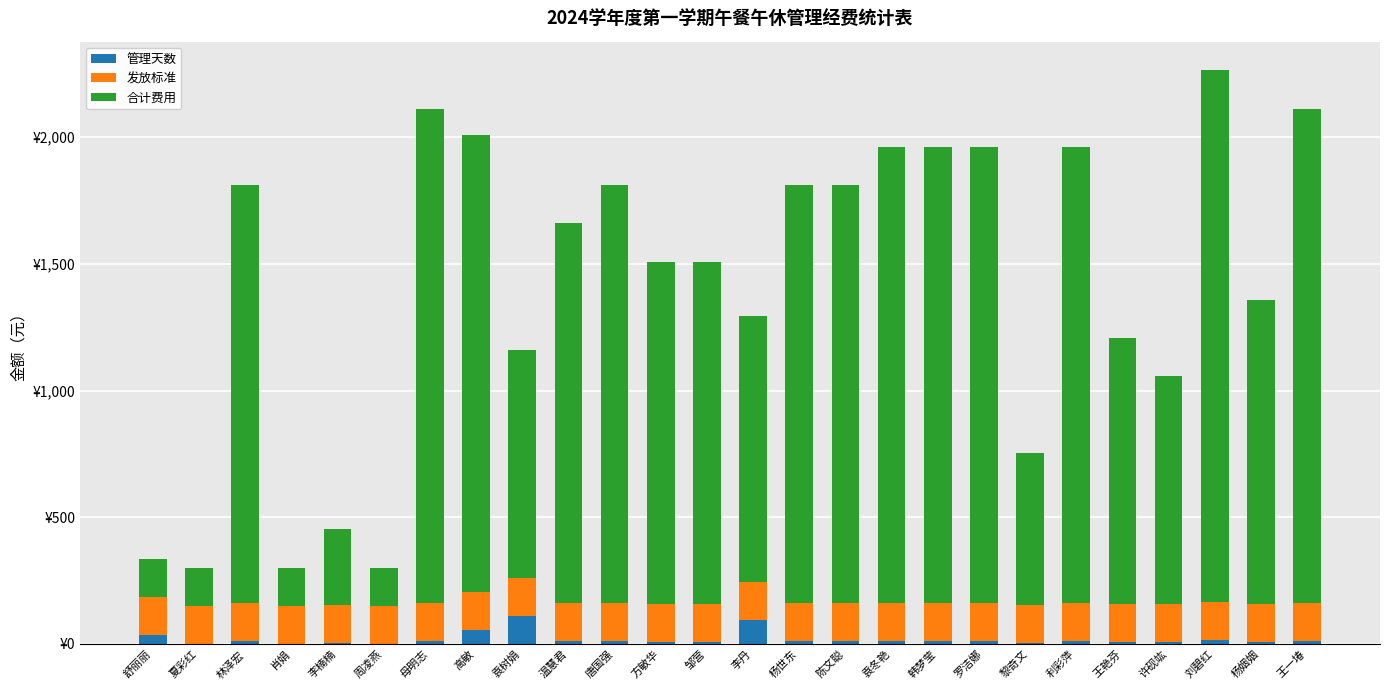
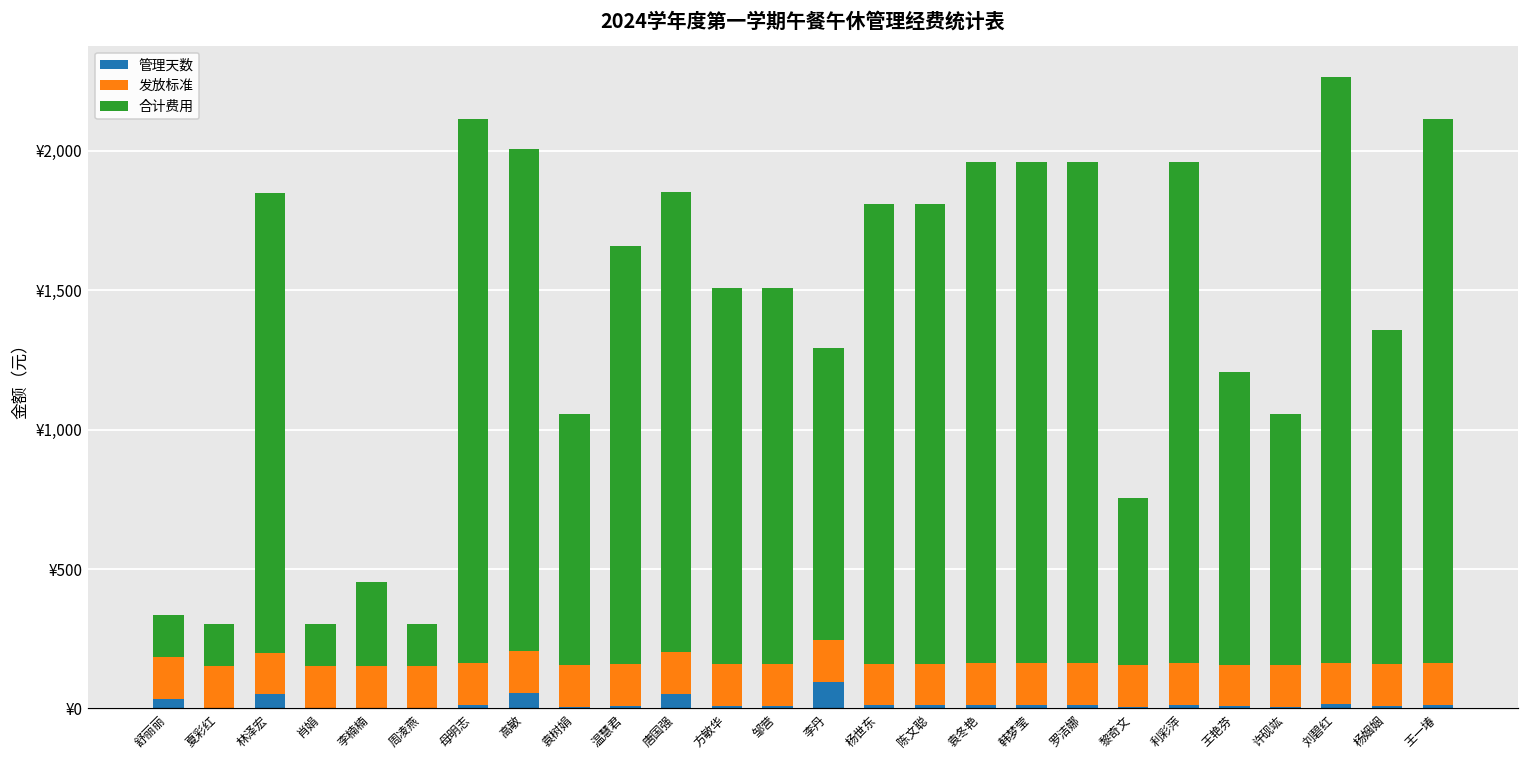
管理天数, 林泽宏: ¥10 -> ¥50
管理天数, 袁树娟: ¥110 -> ¥10
管理天数, 唐国强: ¥10 -> ¥50
